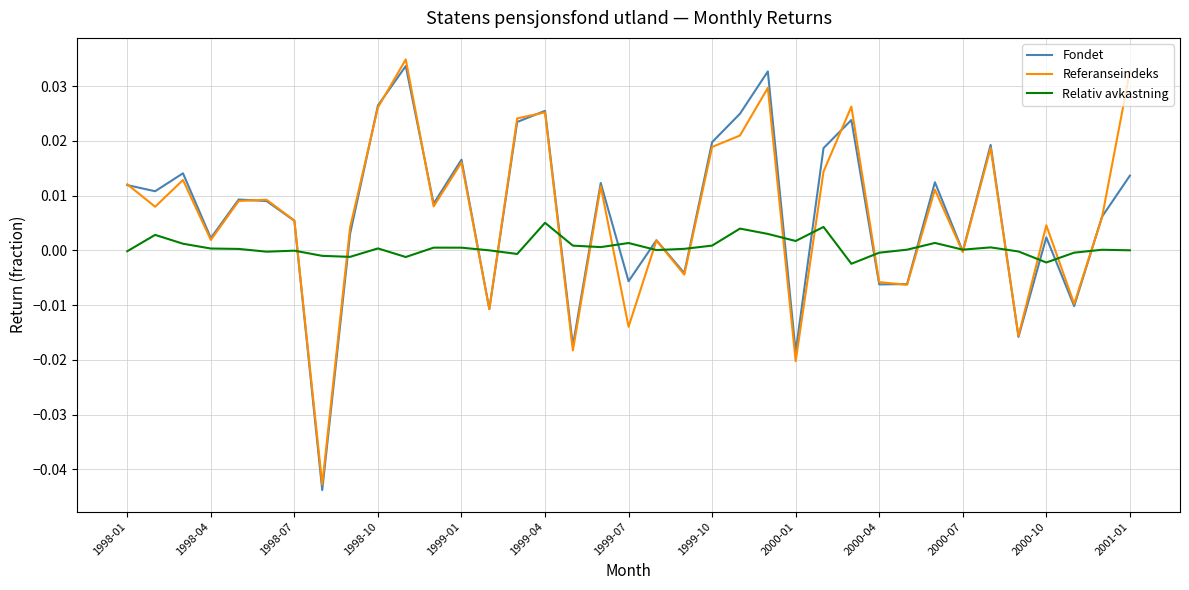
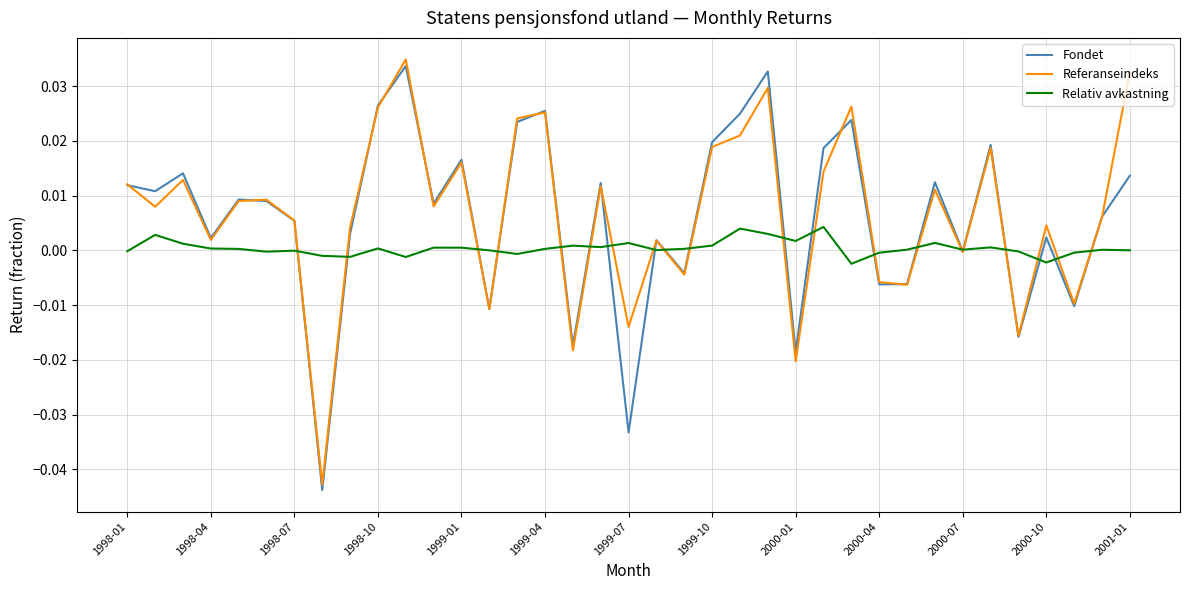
Relativ avkastning, 1999-04: 0.005 -> 0.000
Fondet, 1999-07: -0.006 -> -0.033
